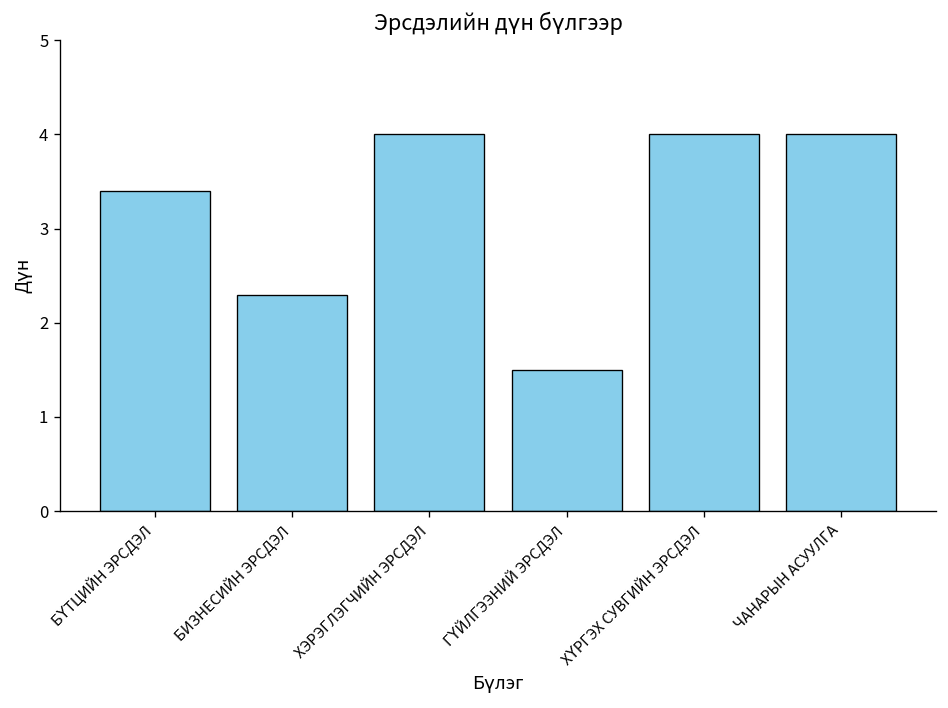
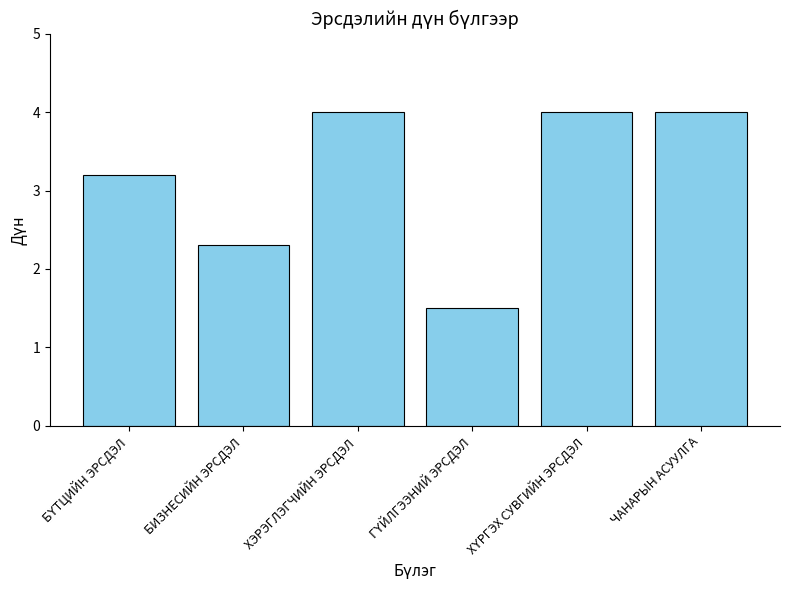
БҮТЦИЙН ЭРСДЭЛ: 3.4 -> 3.2
